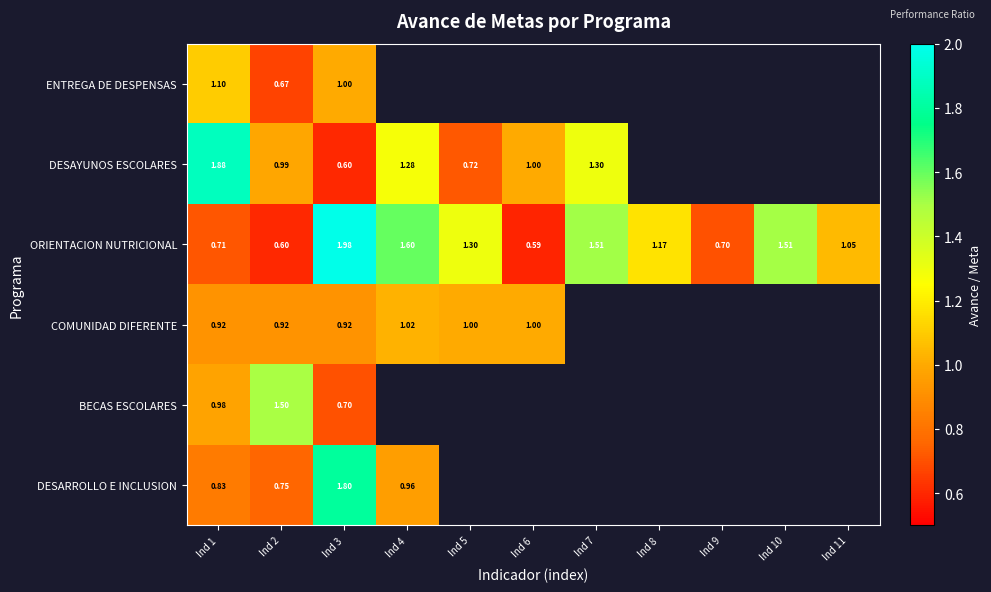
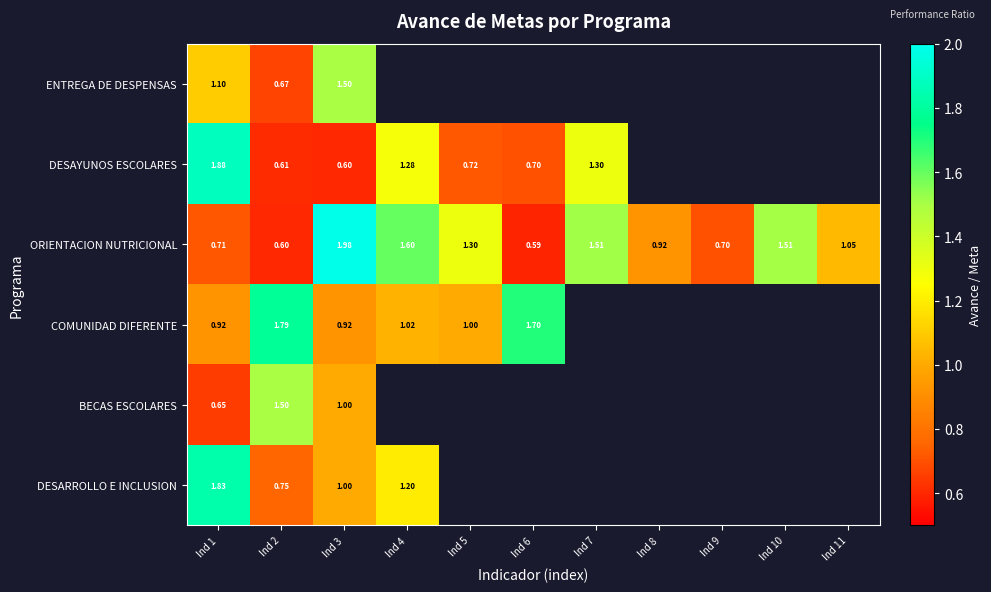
ENTREGA DE DESPENSAS, Ind 3: 1.00 -> 1.50
DESAYUNOS ESCOLARES, Ind 2: 0.99 -> 0.61
DESAYUNOS ESCOLARES, Ind 6: 1.00 -> 0.70
ORIENTACION NUTRICIONAL, Ind 8: 1.17 -> 0.92
COMUNIDAD DIFERENTE, Ind 2: 0.92 -> 1.79
COMUNIDAD DIFERENTE, Ind 6: 1.00 -> 1.70
BECAS ESCOLARES, Ind 1: 0.98 -> 0.65
BECAS ESCOLARES, Ind 3: 0.70 -> 1.00
DESARROLLO E INCLUSION, Ind 1: 0.83 -> 1.83
DESARROLLO E INCLUSION, Ind 3: 1.80 -> 1.00
DESARROLLO E INCLUSION, Ind 4: 0.96 -> 1.20
